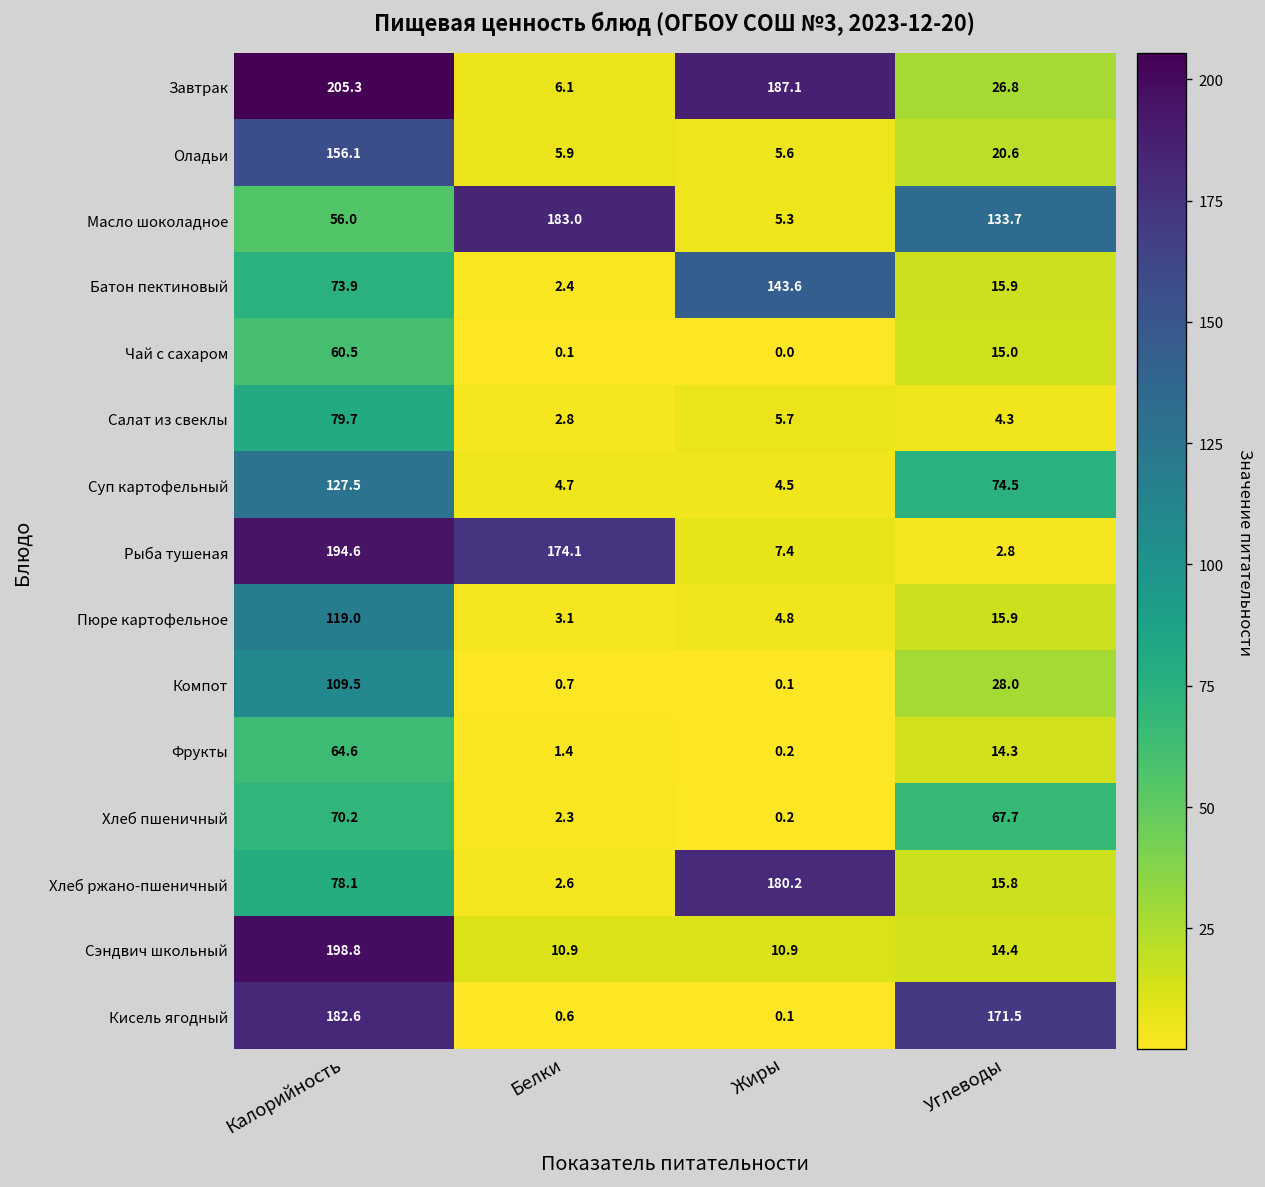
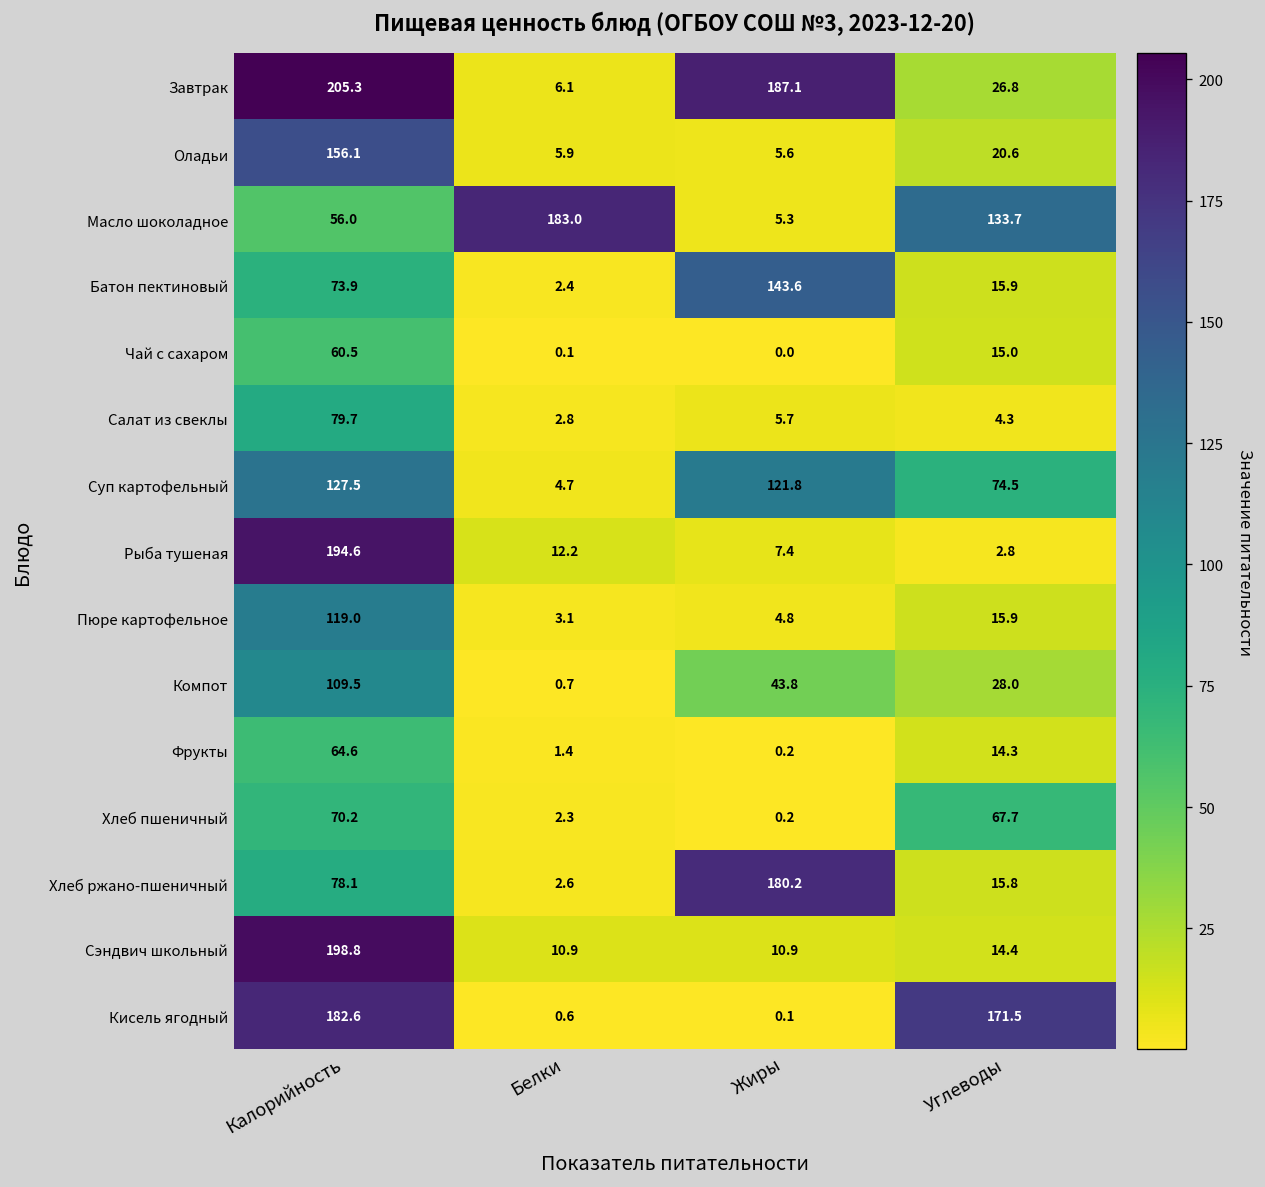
Суп картофельный, Жиры: 4.5 -> 121.8
Рыба тушеная, Белки: 174.1 -> 12.2
Компот, Жиры: 0.1 -> 43.8
